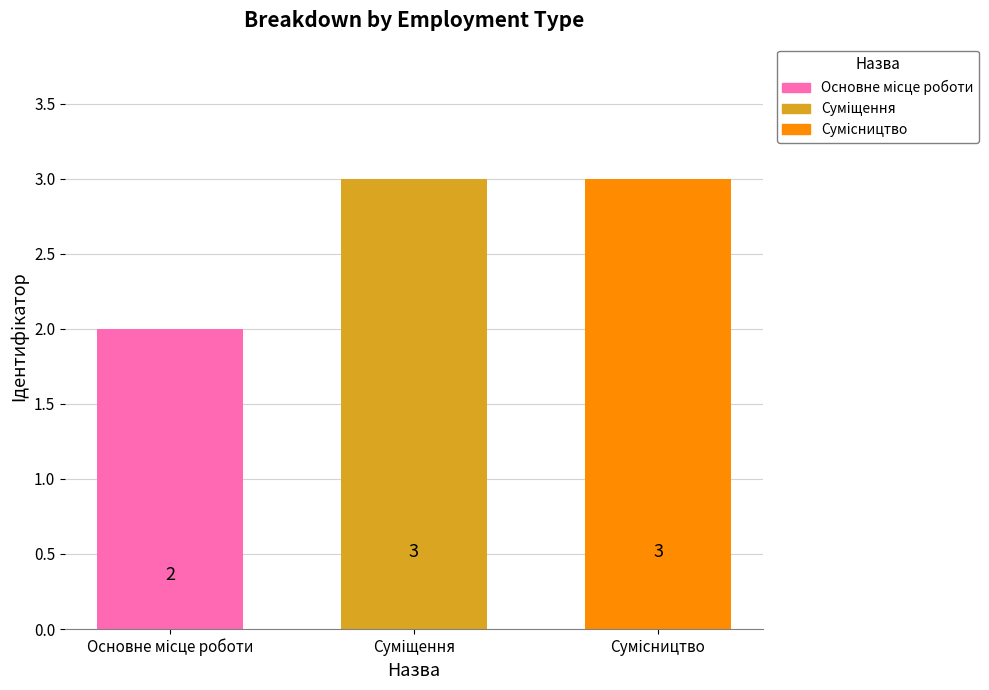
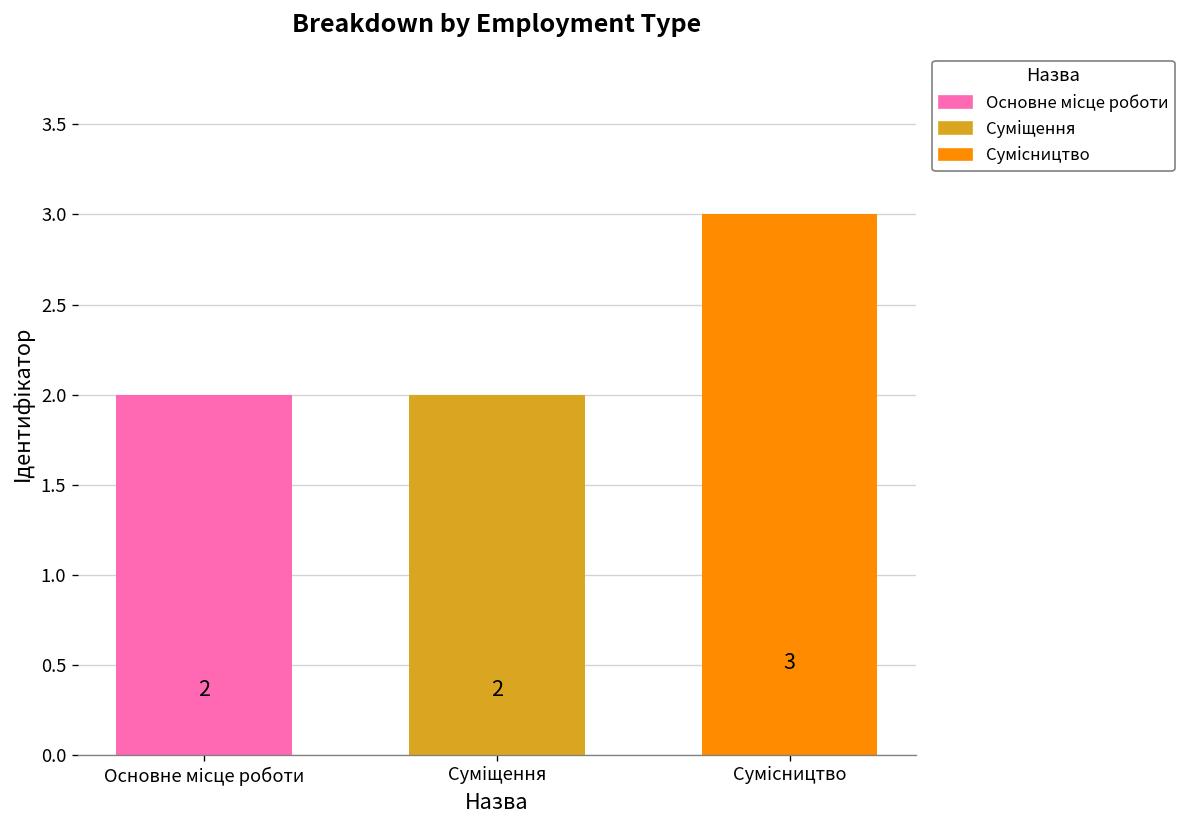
Суміщення: 3 -> 2
